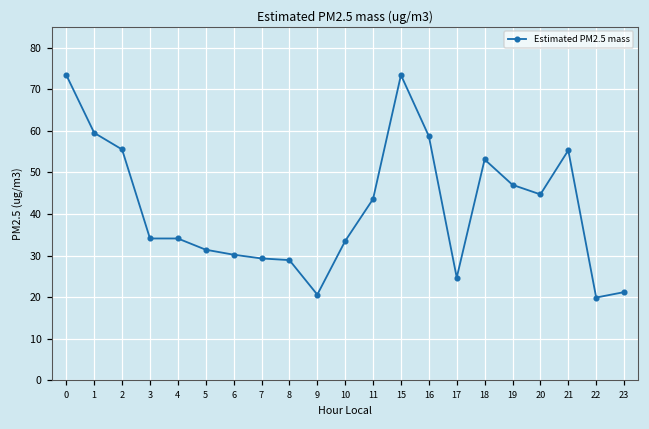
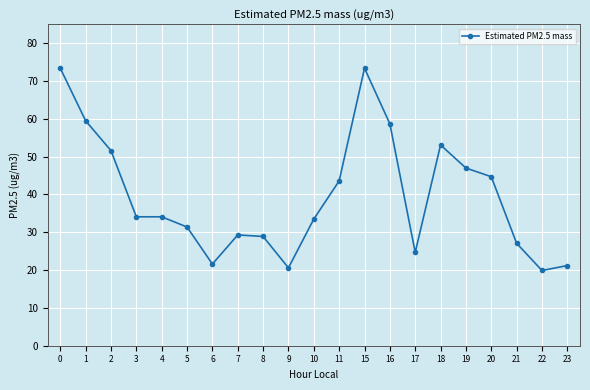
2: 56 -> 52
6: 30 -> 22
21: 55 -> 27
